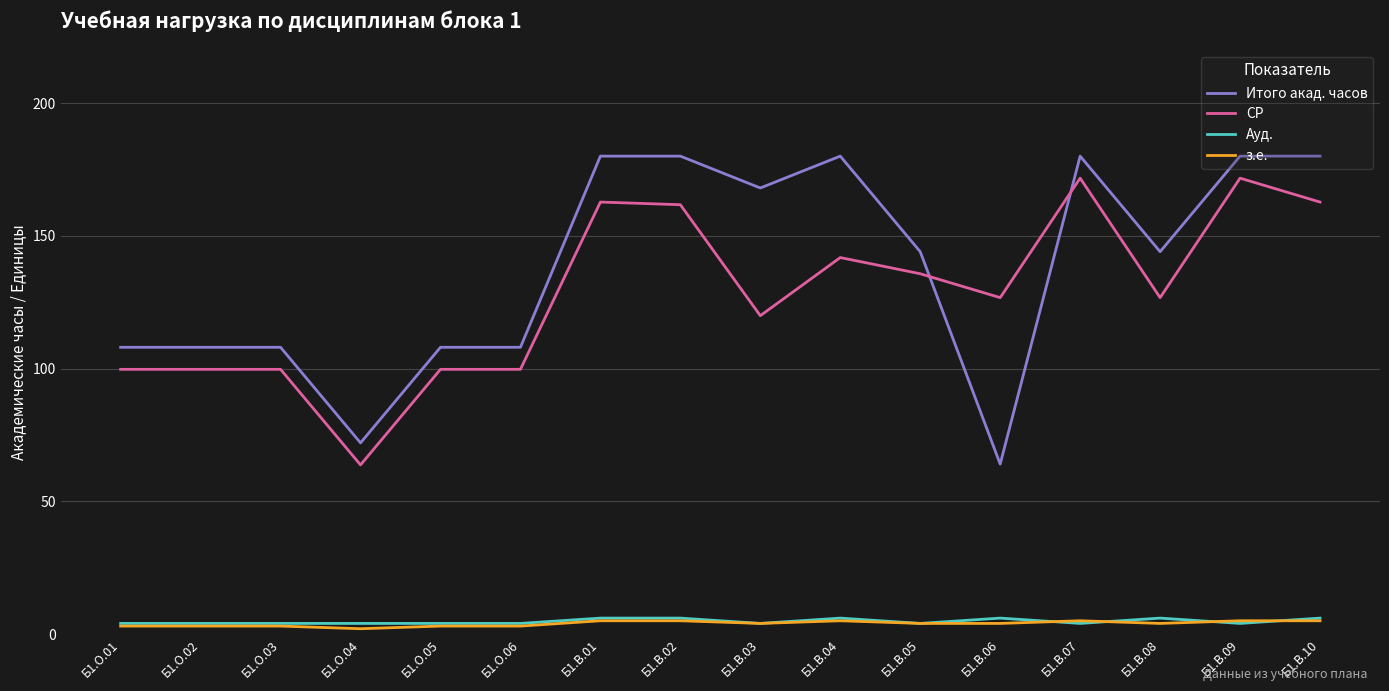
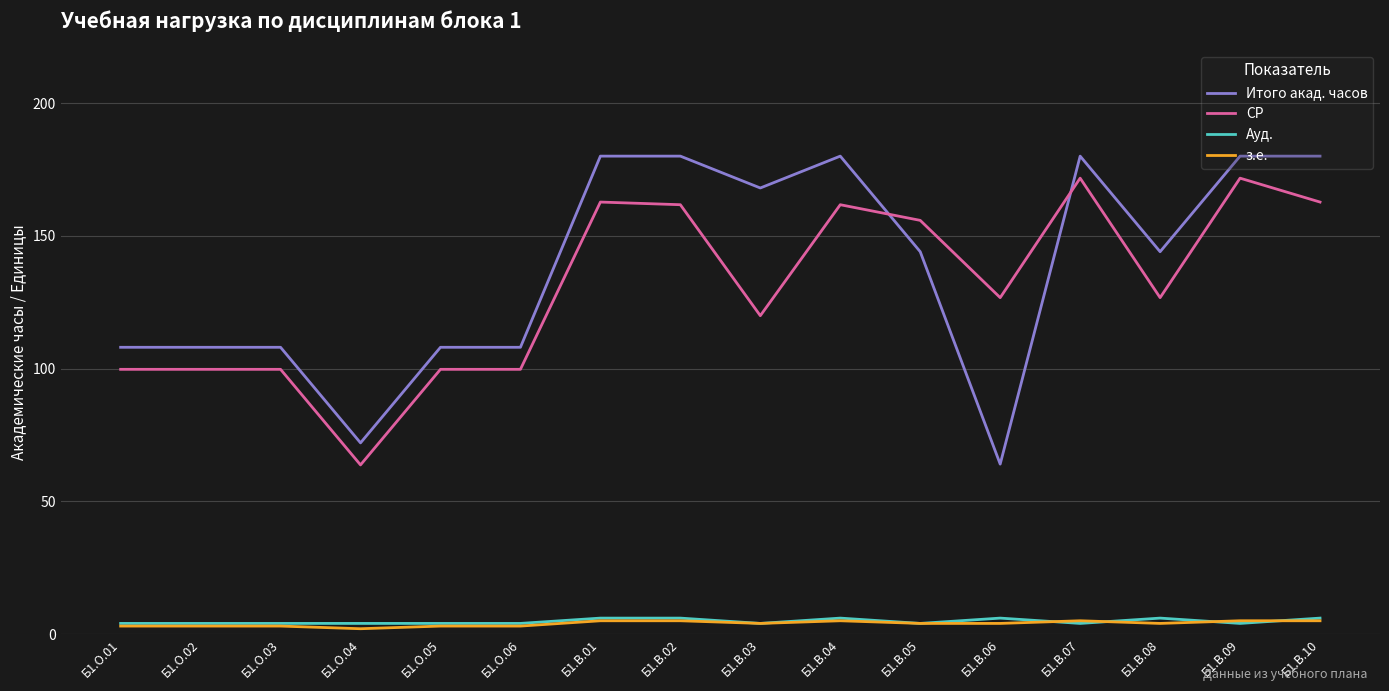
СР, Б1.В.04: 142 -> 162
СР, Б1.В.05: 136 -> 156
